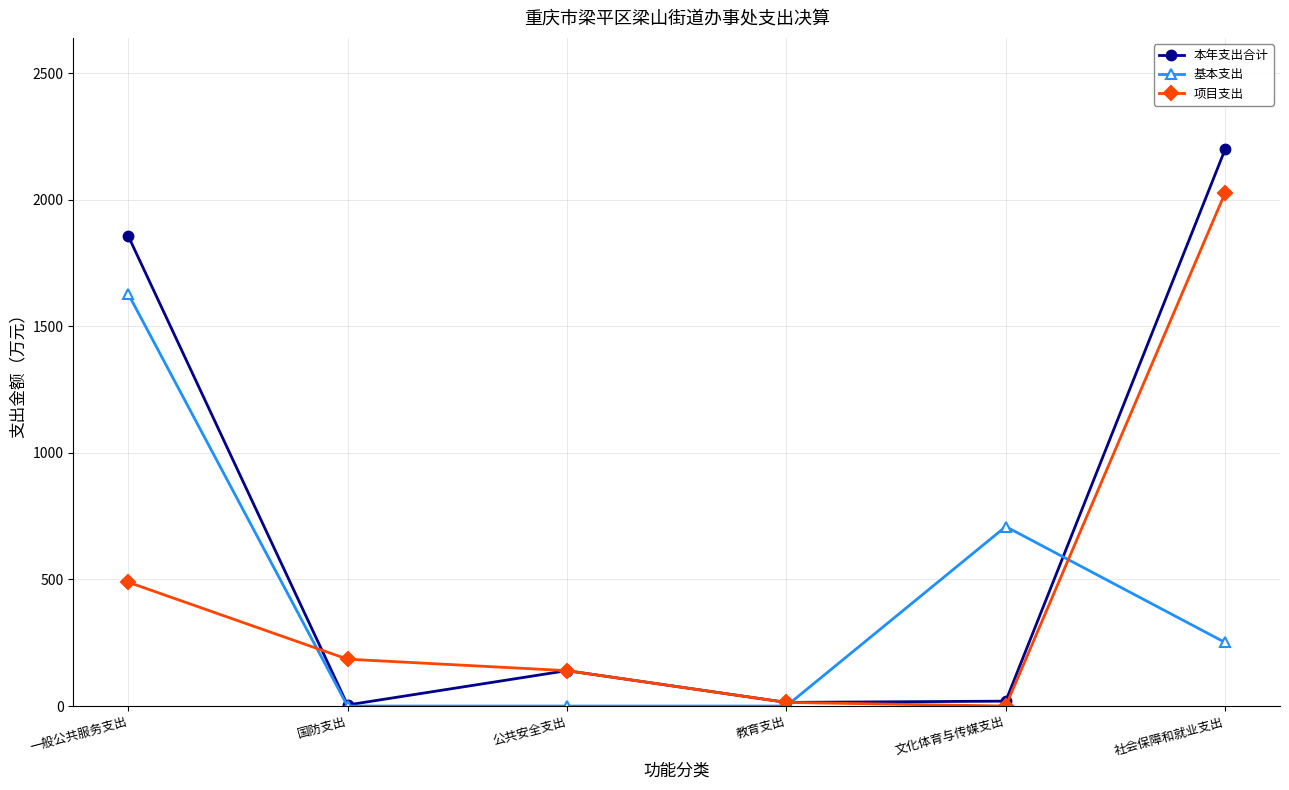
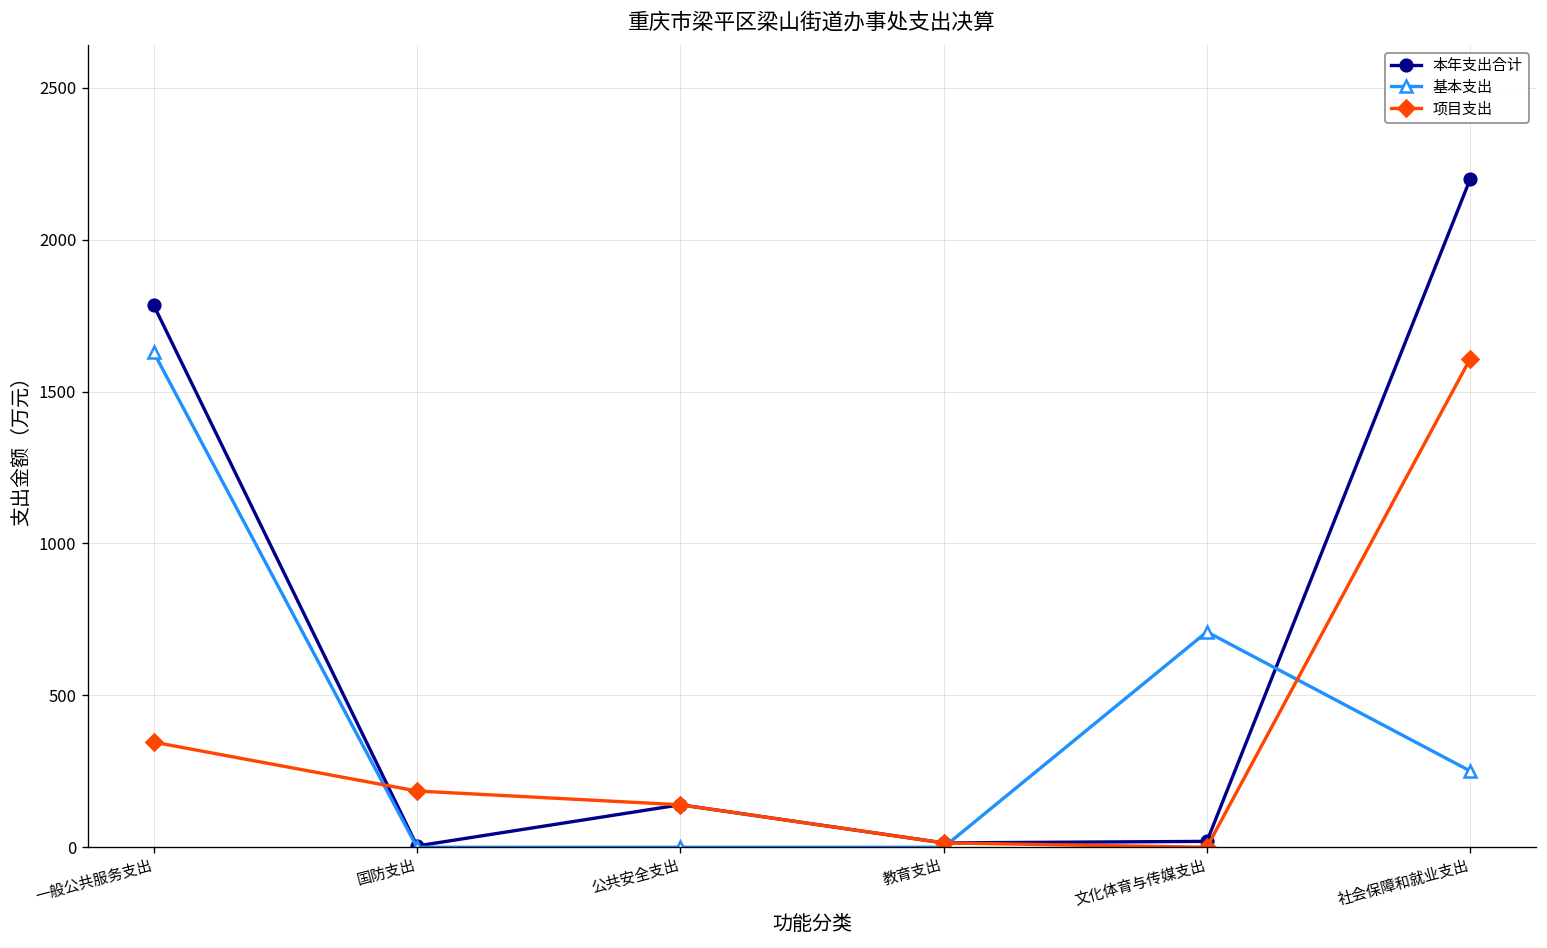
本年支出合计, 一般公共服务支出: 1860 -> 1780
项目支出, 一般公共服务支出: 490 -> 350
项目支出, 社会保障和就业支出: 2030 -> 1610
